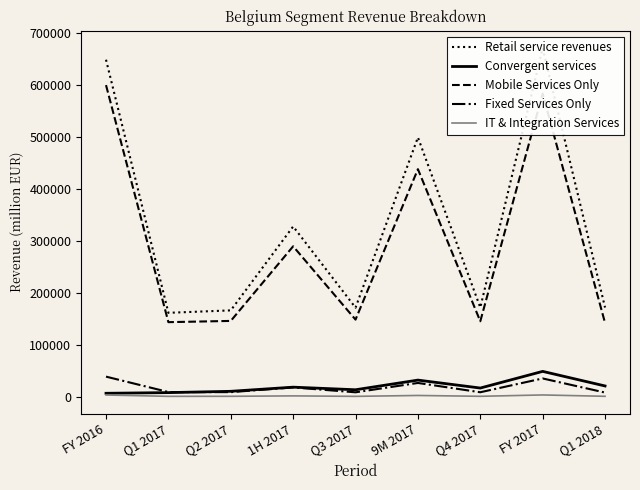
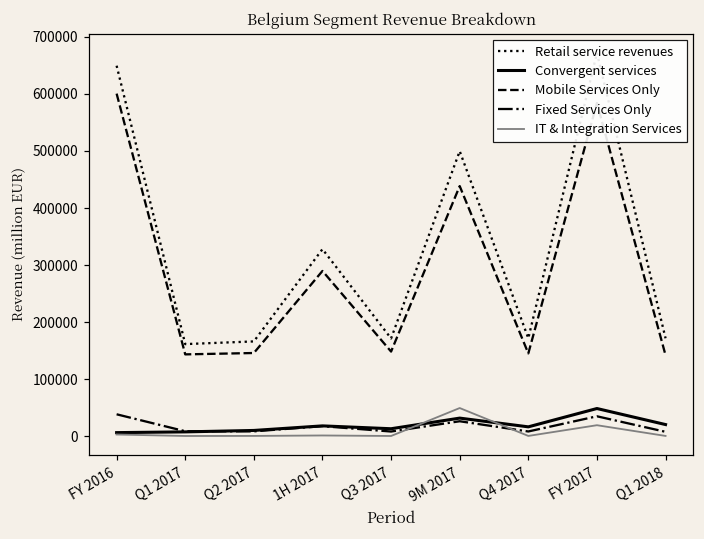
IT & Integration Services, 9M 2017: 0 -> 50000
IT & Integration Services, FY 2017: 0 -> 20000
